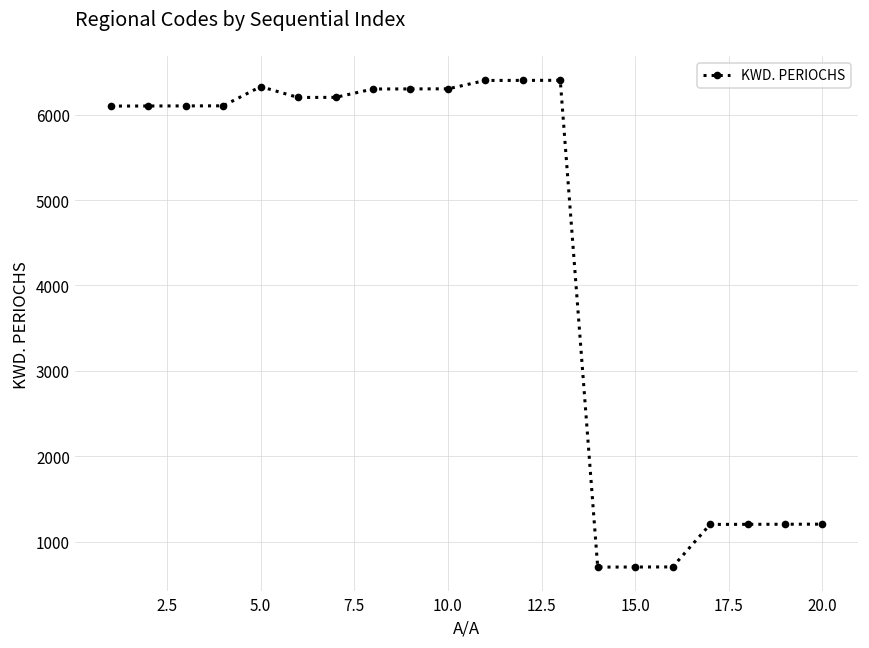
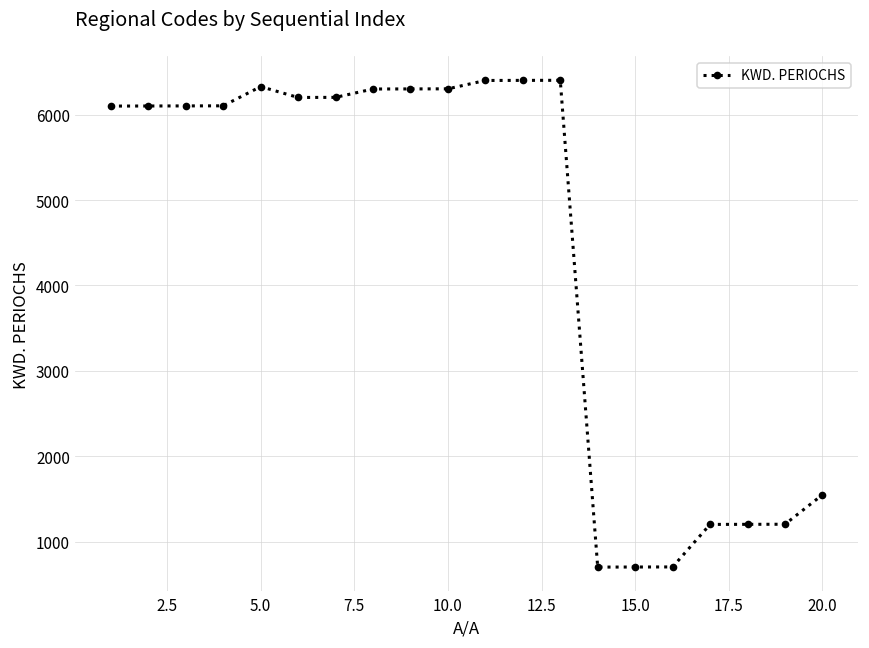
20.0: 1200 -> 1500
